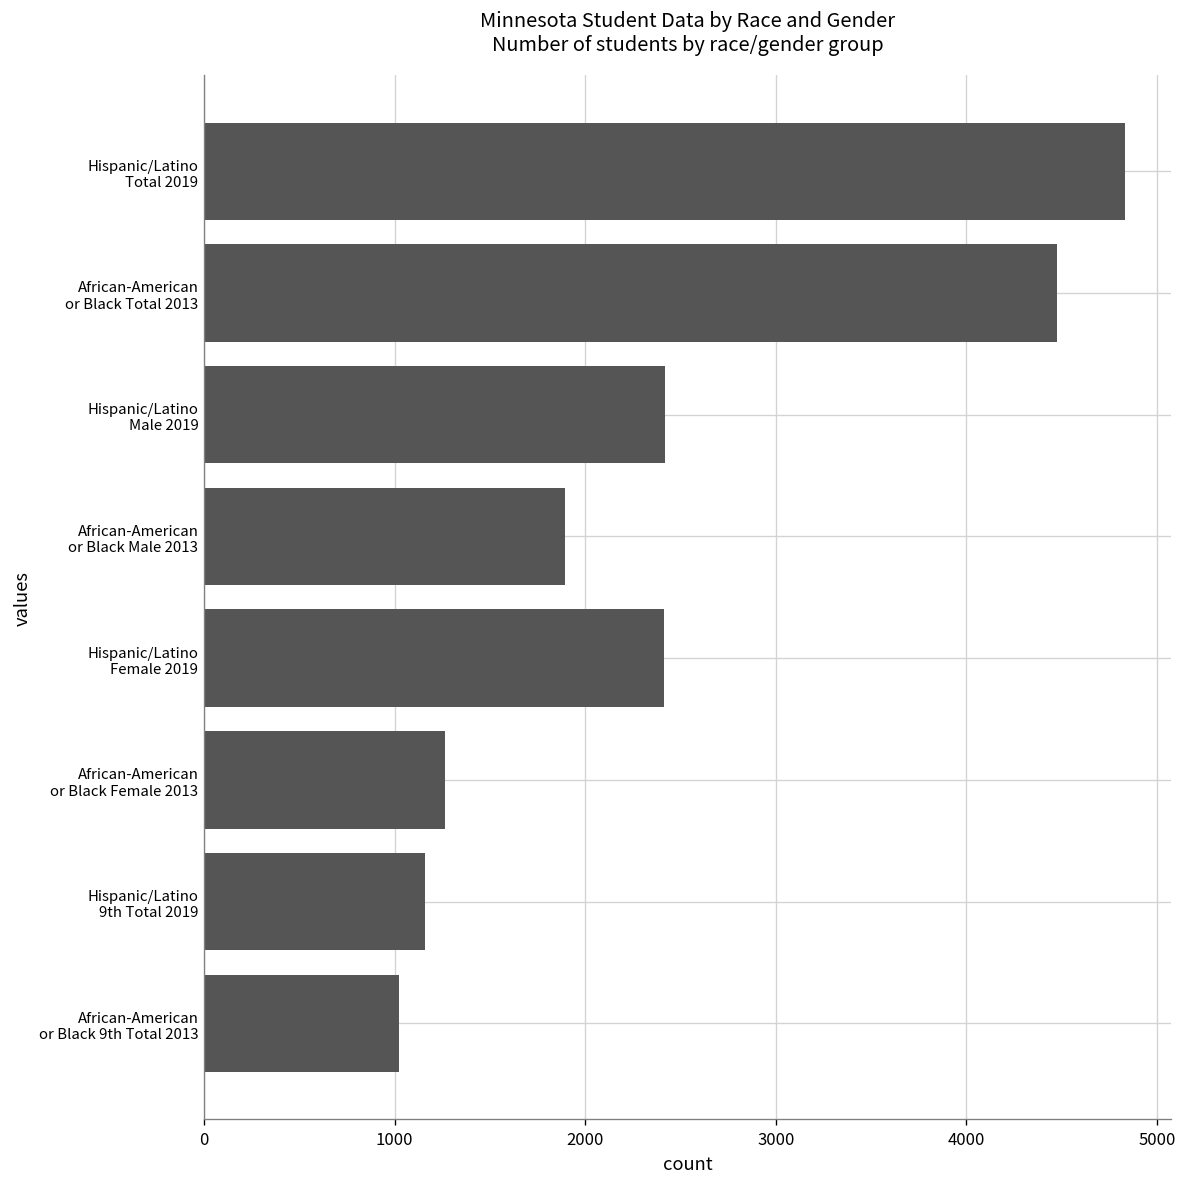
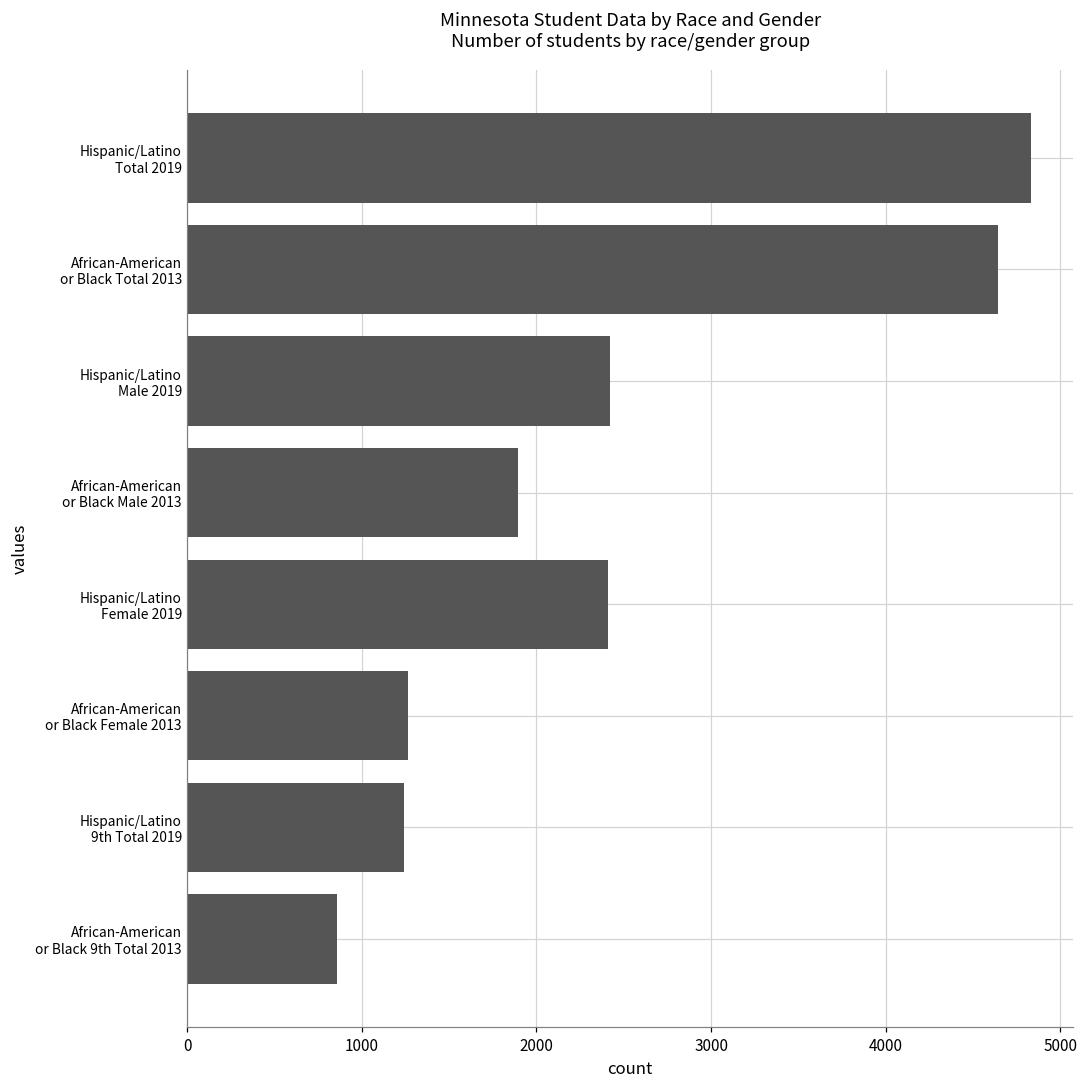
African-American or Black Total 2013: 4470 -> 4650
Hispanic/Latino 9th Total 2019: 1160 -> 1240
African-American or Black 9th Total 2013: 1020 -> 860
